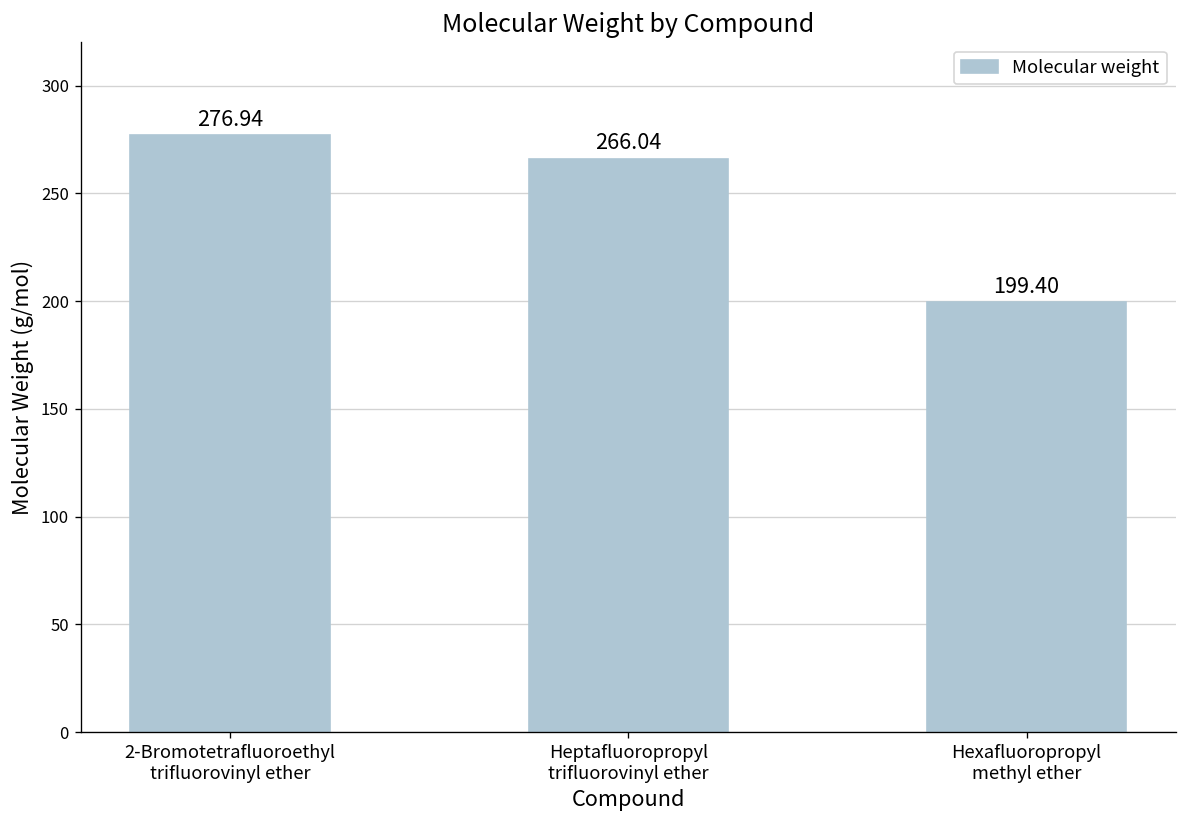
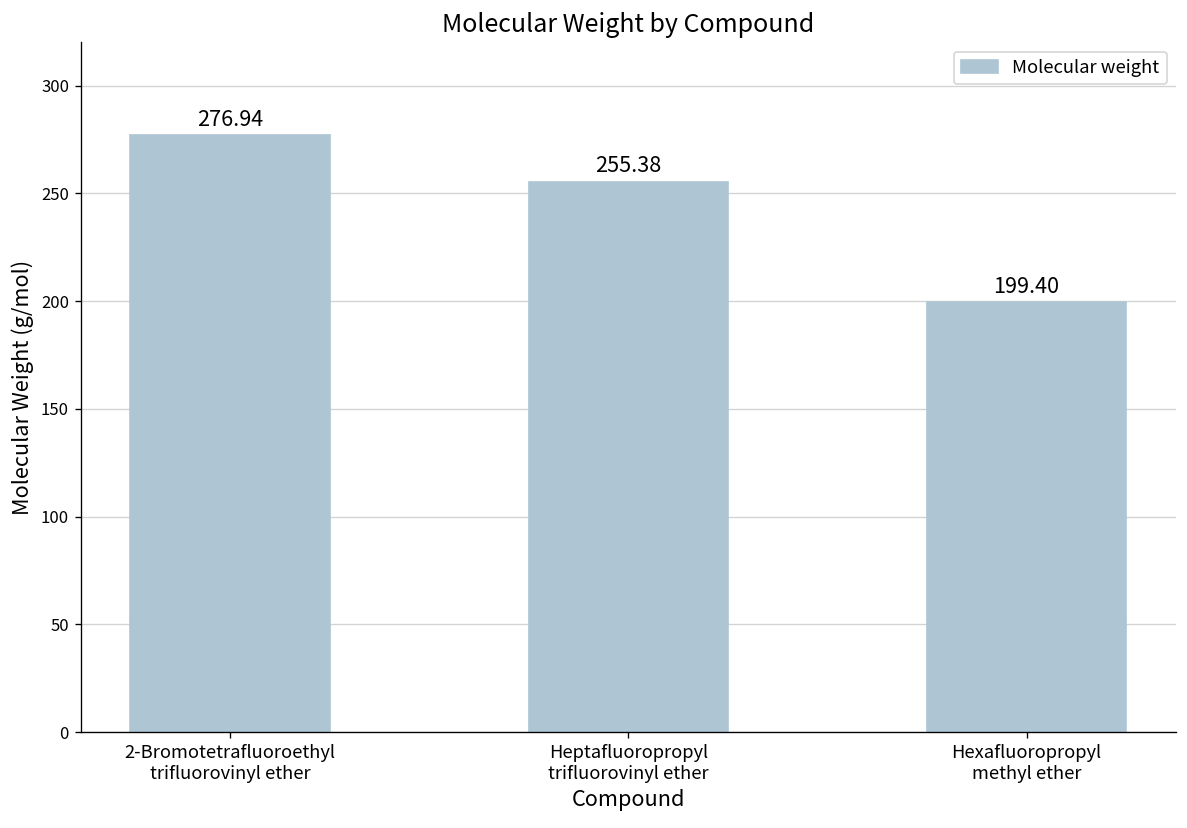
Heptafluoropropyl trifluorovinyl ether: 266.04 -> 255.38
